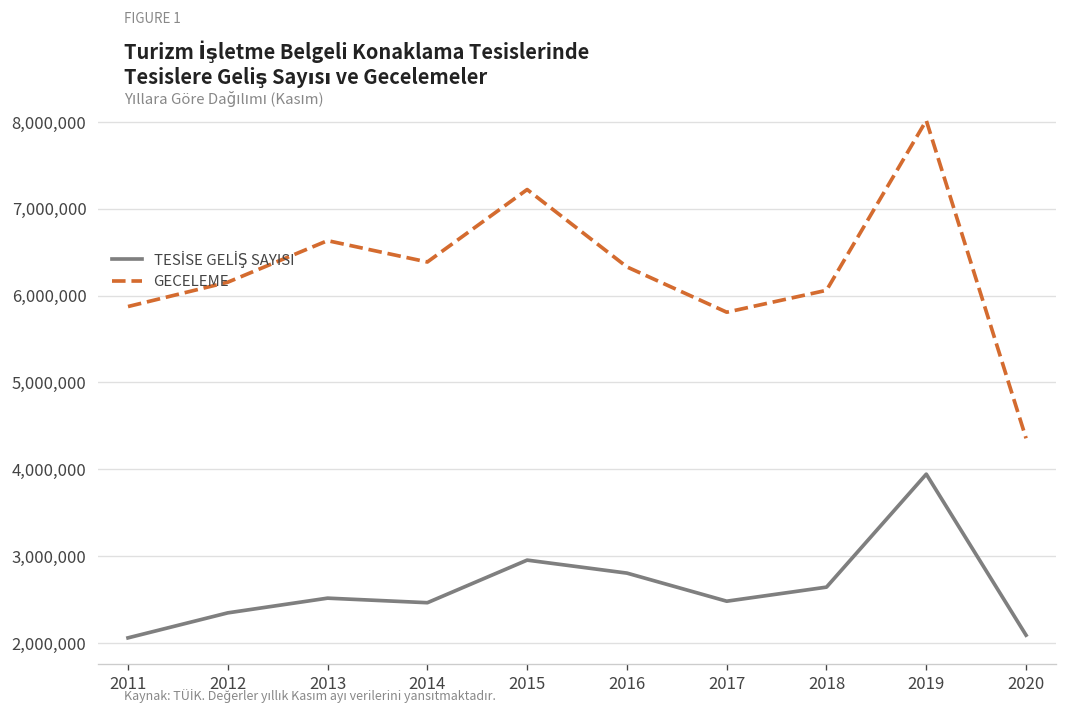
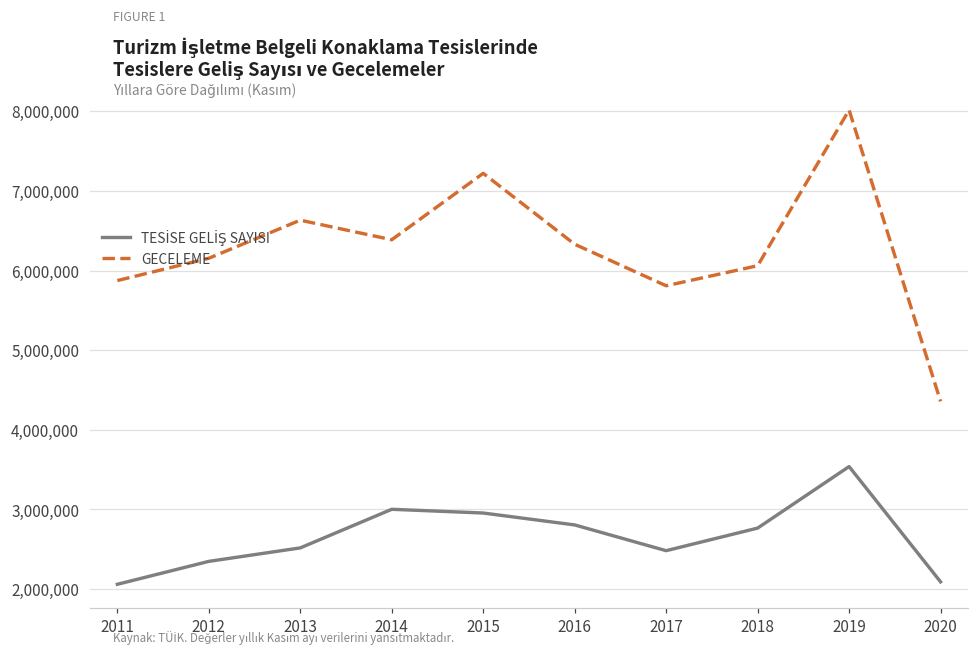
TESİSE GELİŞ SAYISI, 2014: 2,500,000 -> 3,000,000
TESİSE GELİŞ SAYISI, 2018: 2,600,000 -> 2,800,000
TESİSE GELİŞ SAYISI, 2019: 3,900,000 -> 3,500,000
